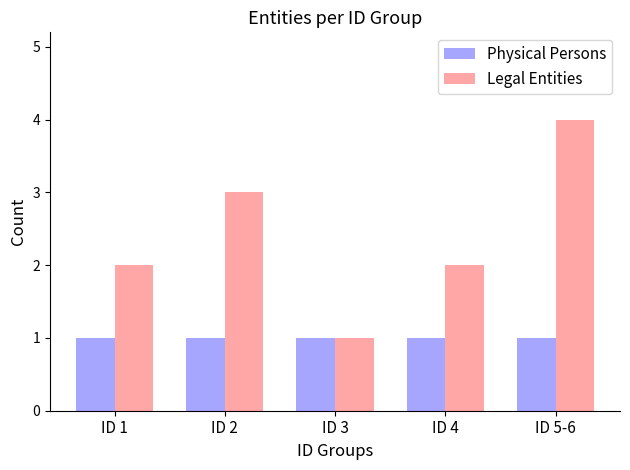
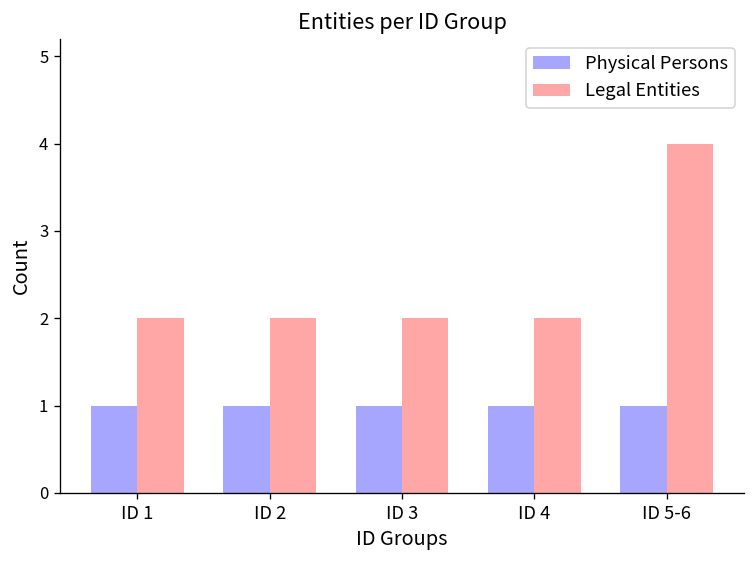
Legal Entities, ID 2: 3 -> 2
Legal Entities, ID 3: 1 -> 2
